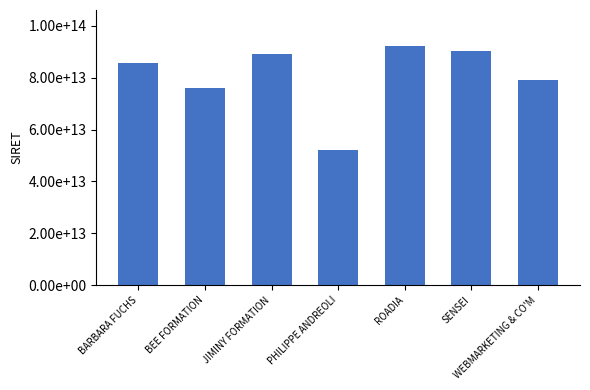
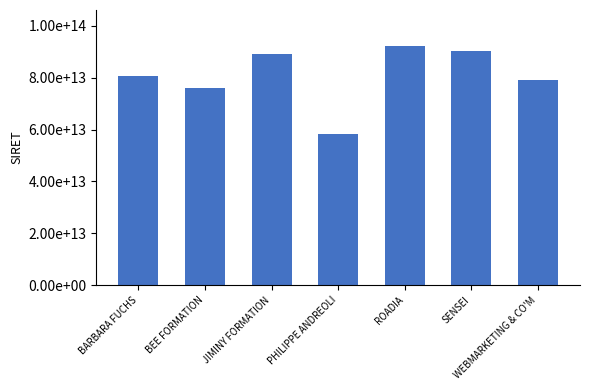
BARBARA FUCHS: 86000000000000 -> 81000000000000
PHILIPPE ANDREOLI: 52000000000000 -> 58000000000000
